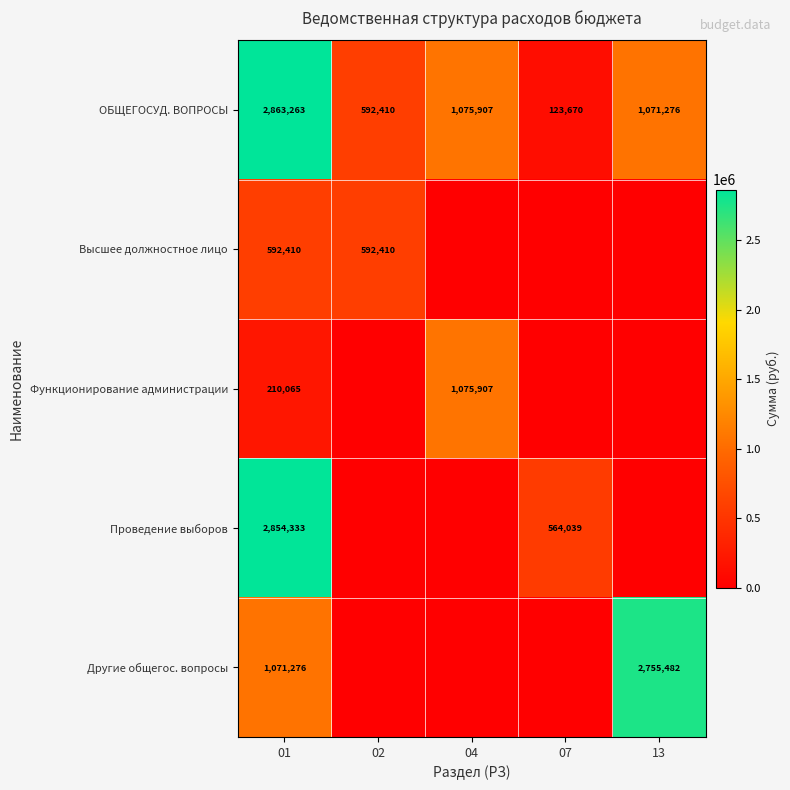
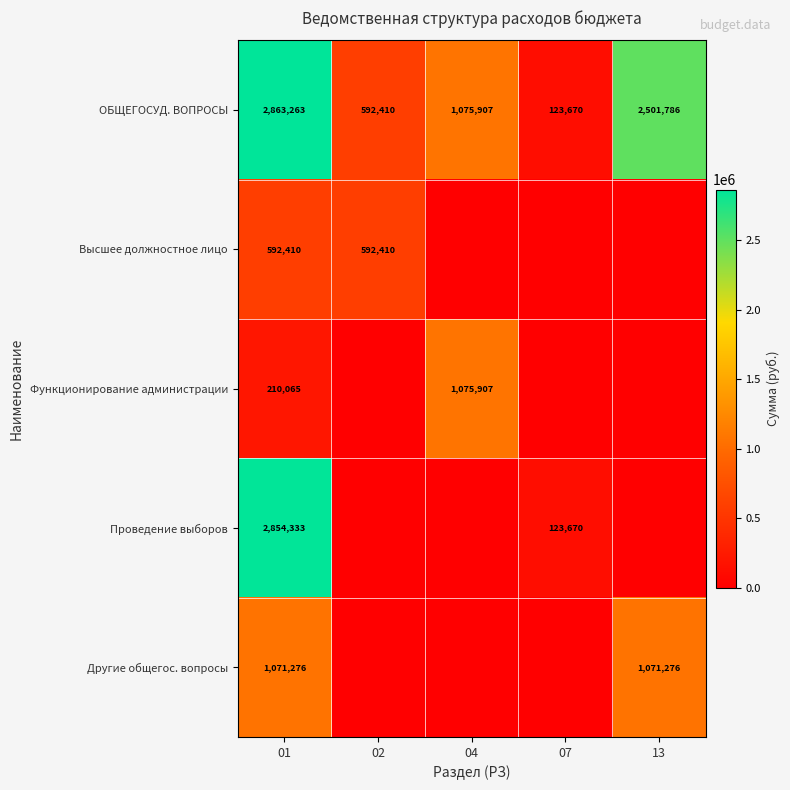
ОБЩЕГОСУД. ВОПРОСЫ, 13: 1,071,276 -> 2,501,786
Проведение выборов, 07: 564,039 -> 123,670
Другие общегос. вопросы, 13: 2,755,482 -> 1,071,276
